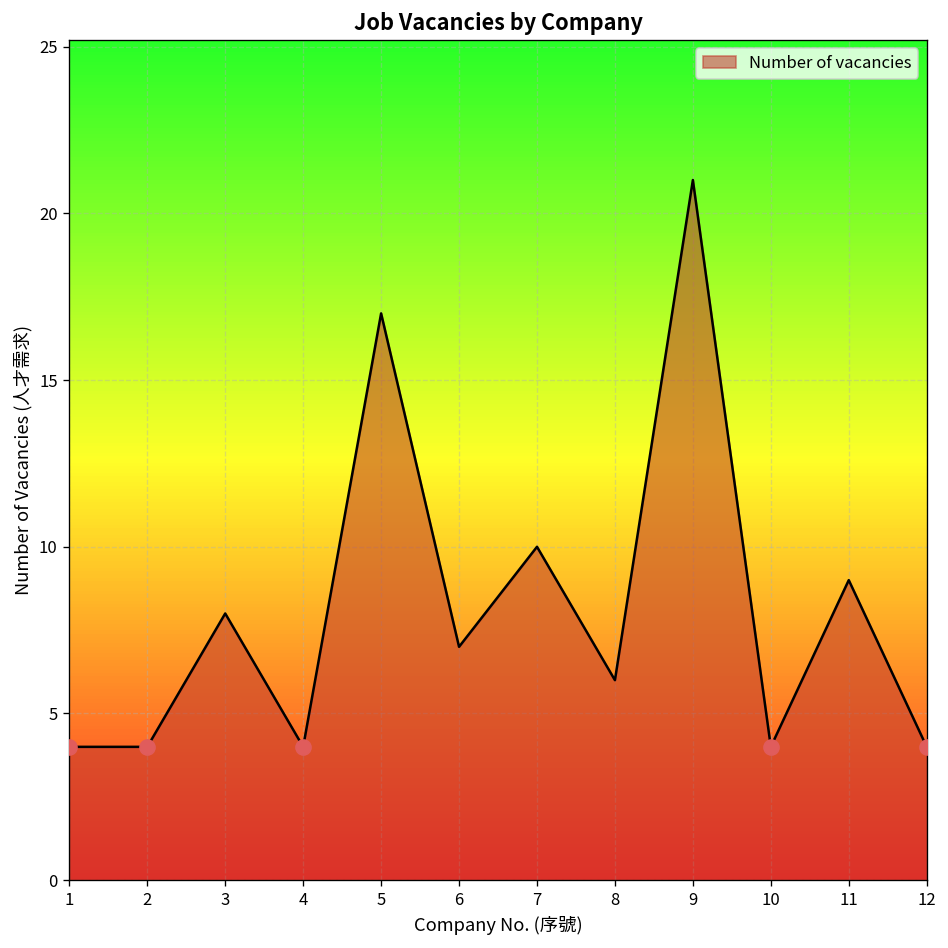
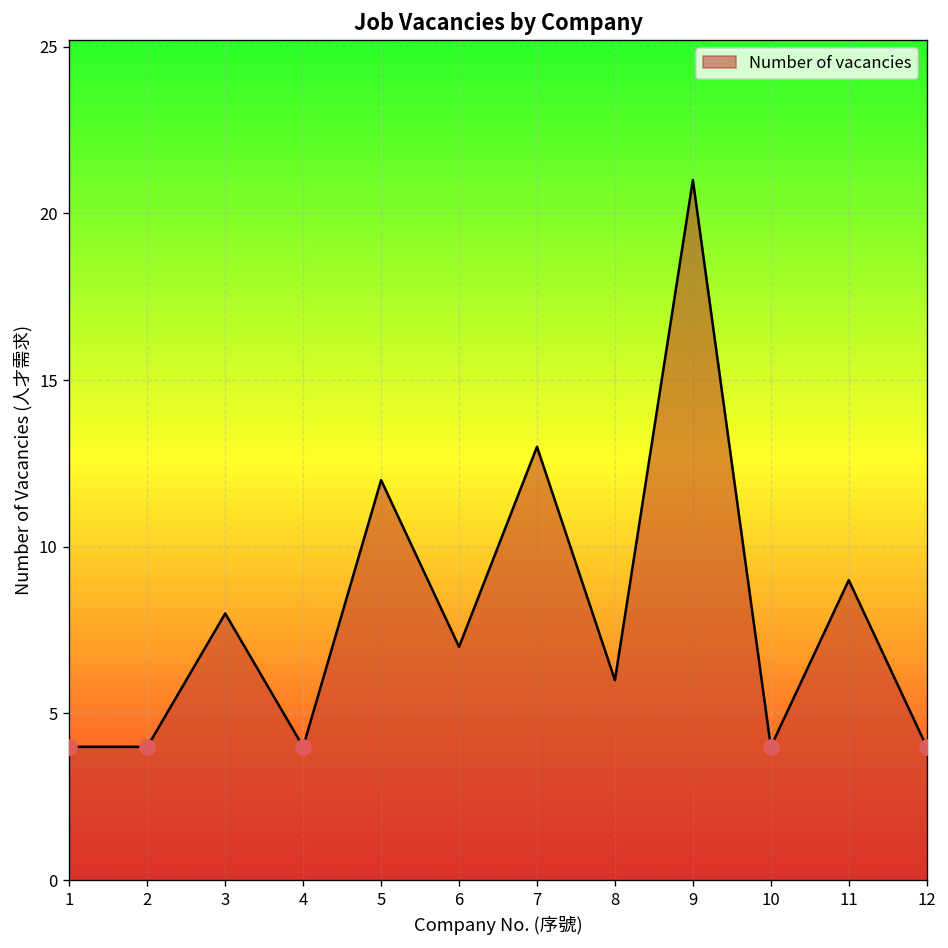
Number of vacancies, 5: 17 -> 12
Number of vacancies, 7: 10 -> 13
